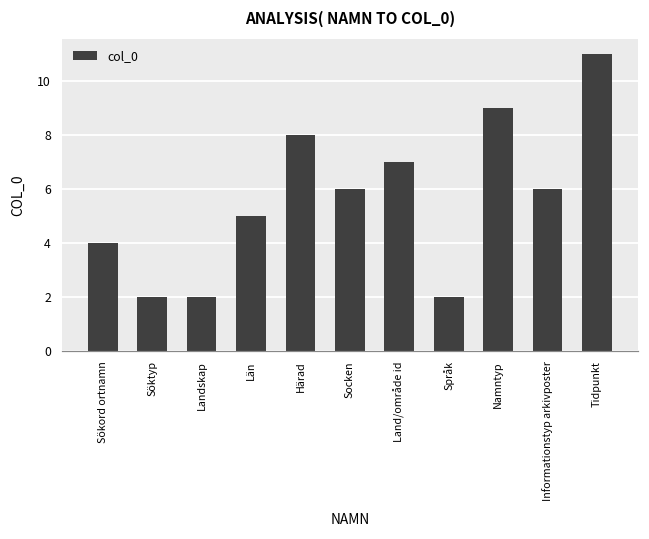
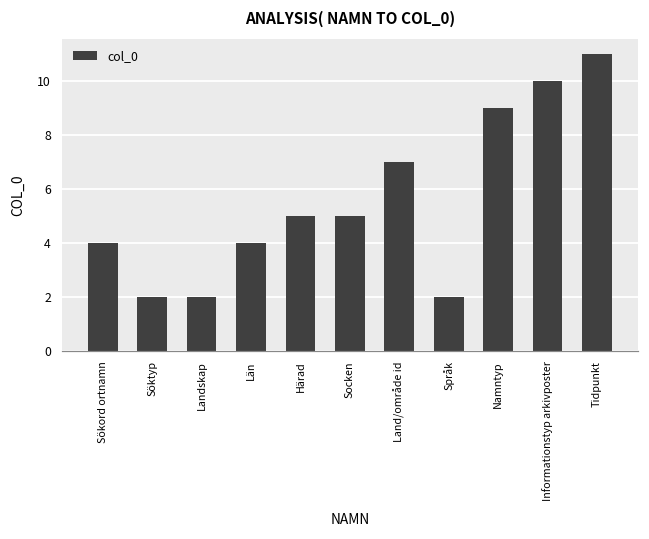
Län: 5 -> 4
Härad: 8 -> 5
Socken: 6 -> 5
Informationstyp arkivposter: 6 -> 10
